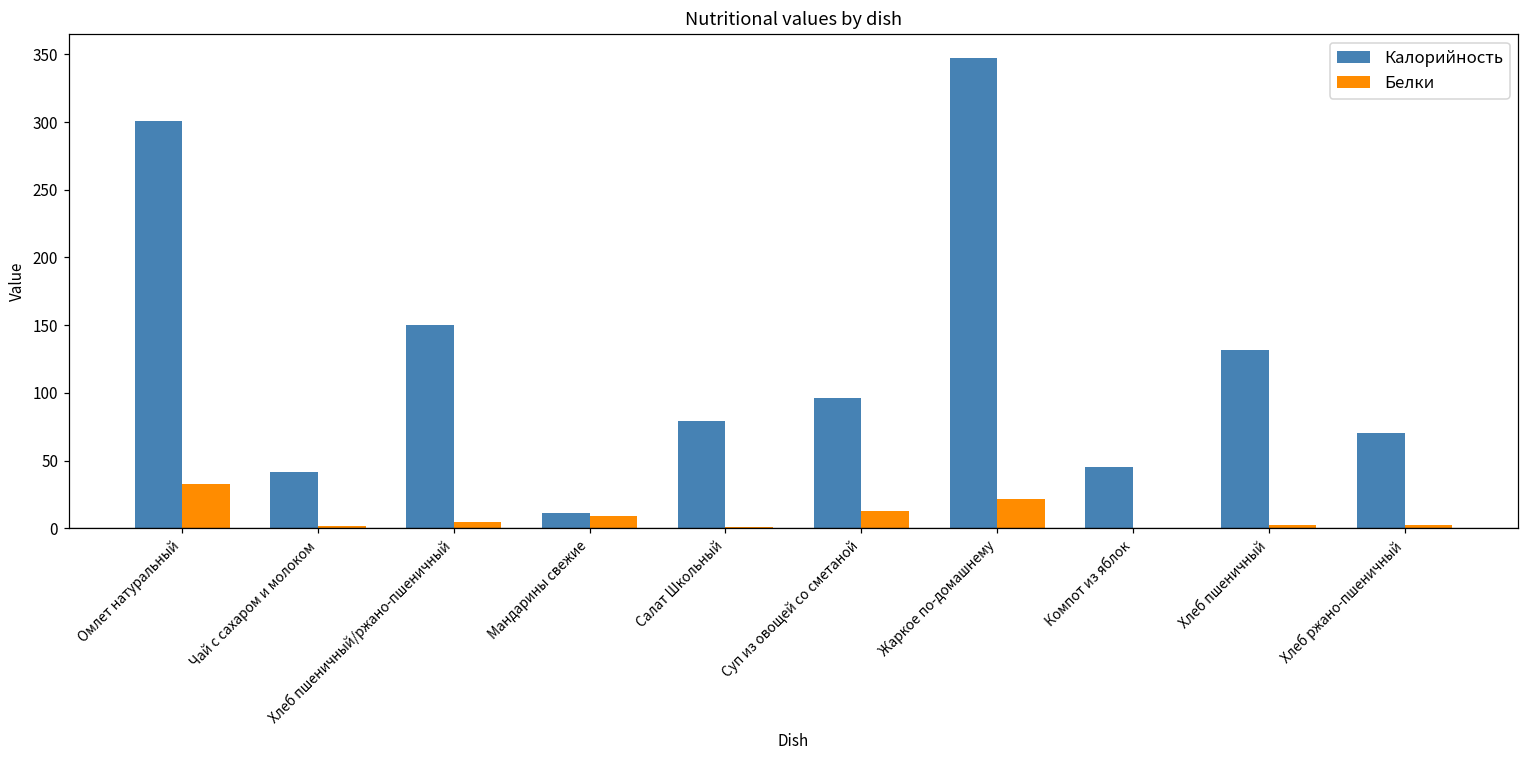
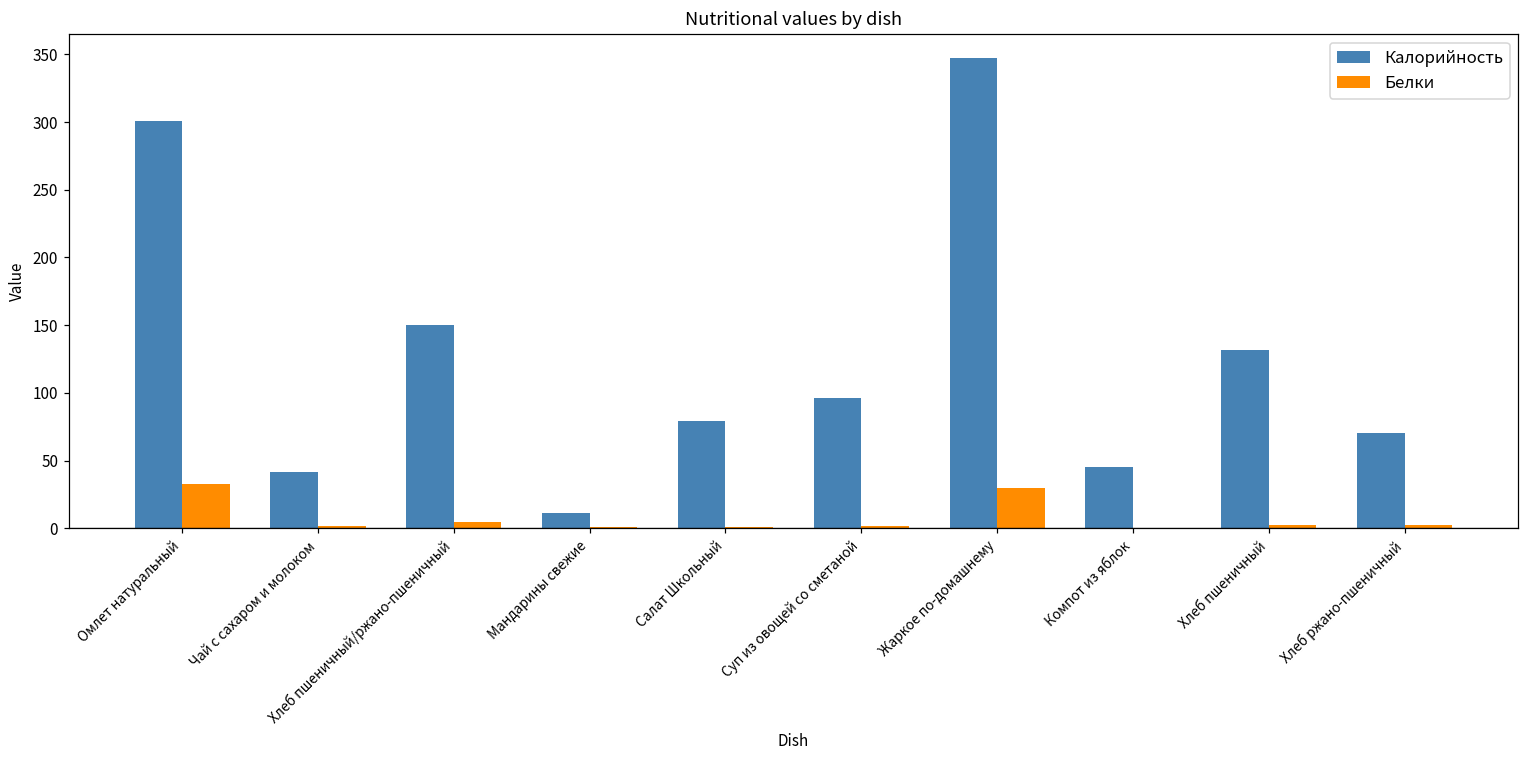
Белки, Мандарины свежие: 9 -> 1
Белки, Суп из овощей со сметаной: 13 -> 2
Белки, Жаркое по-домашнему: 22 -> 30
